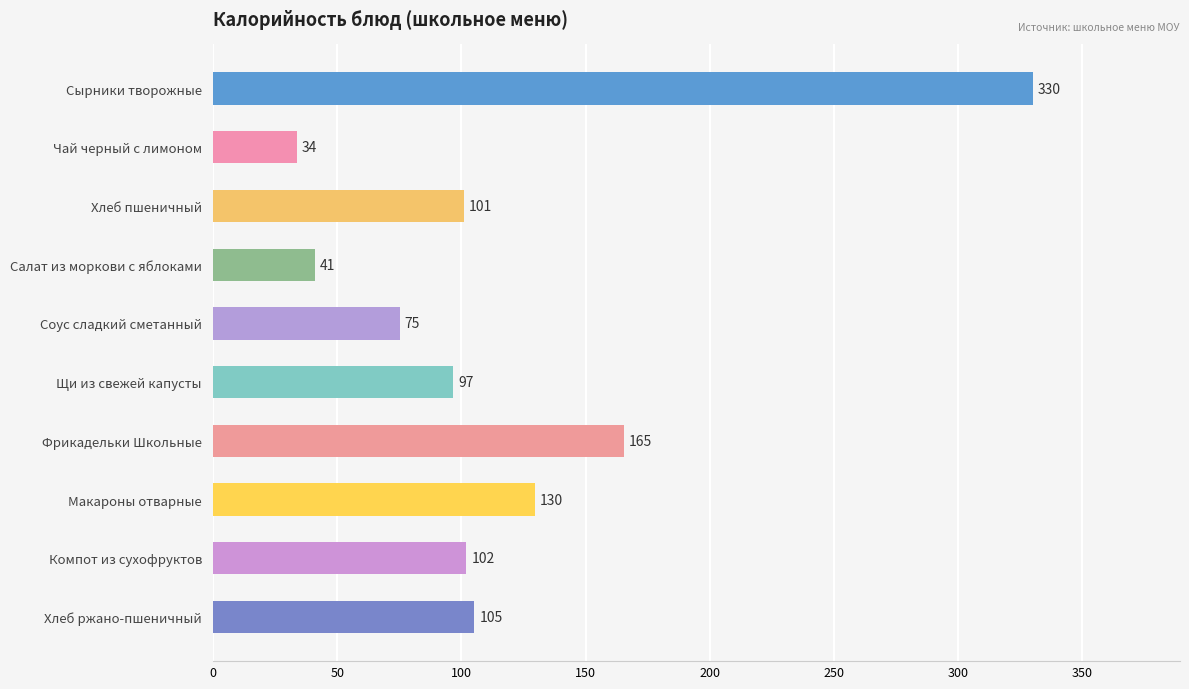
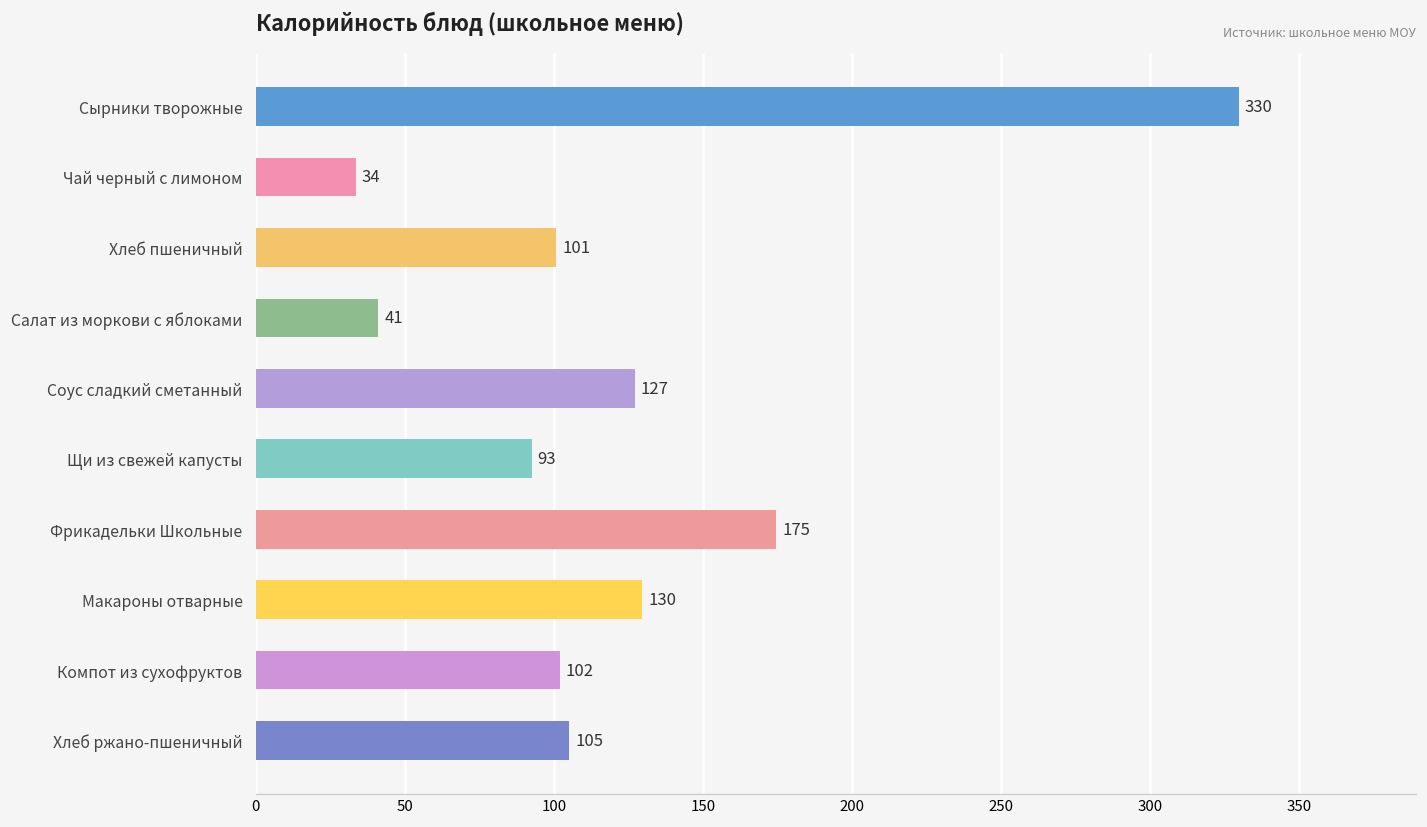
Соус сладкий сметанный: 75 -> 127
Щи из свежей капусты: 97 -> 93
Фрикадельки Школьные: 165 -> 175
